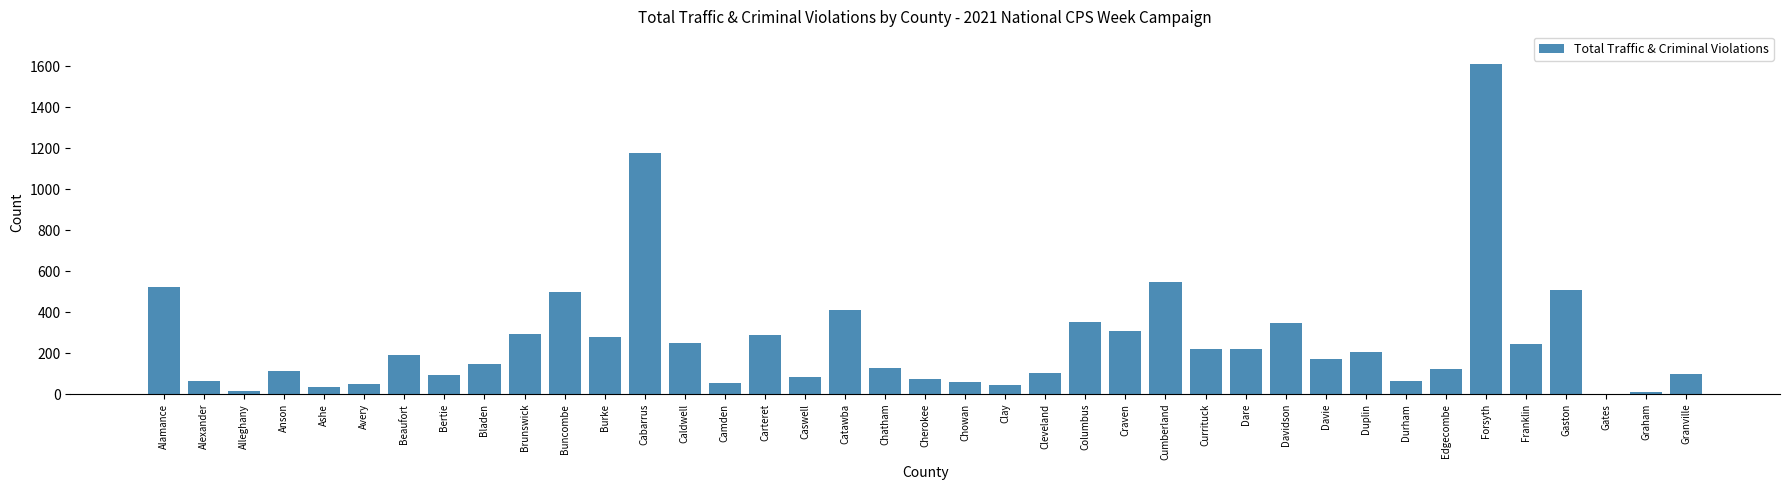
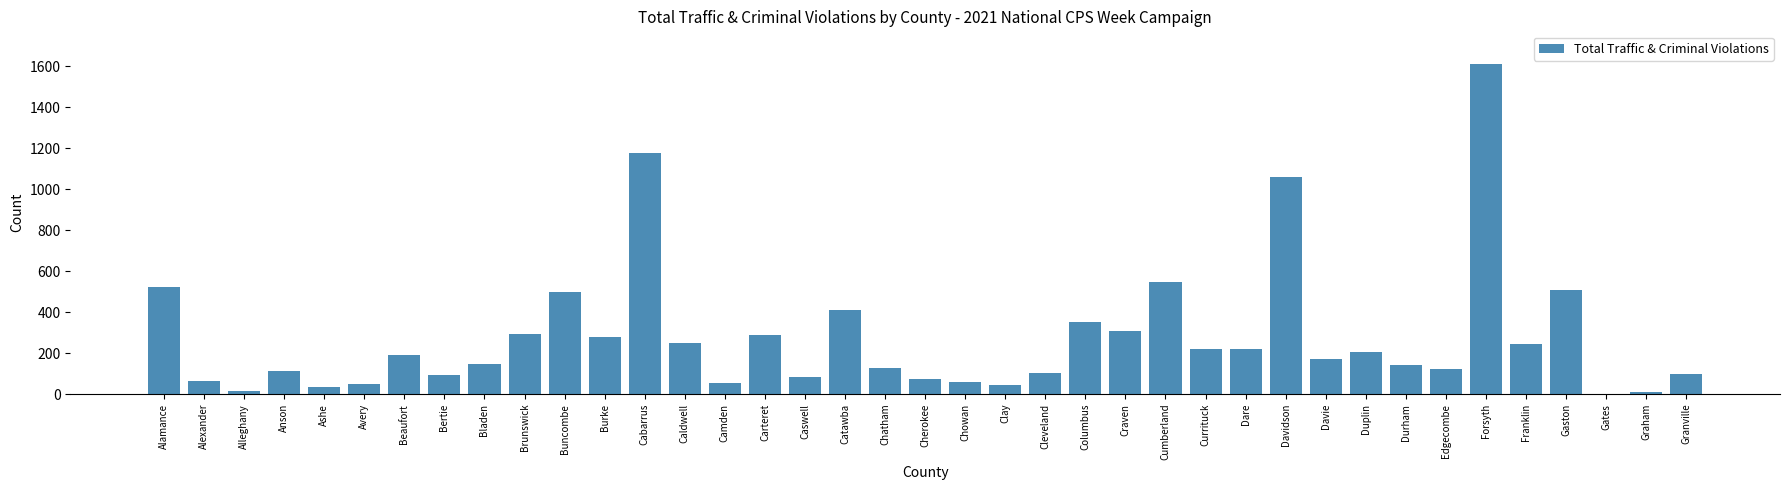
Davidson: 350 -> 1060
Durham: 60 -> 140
